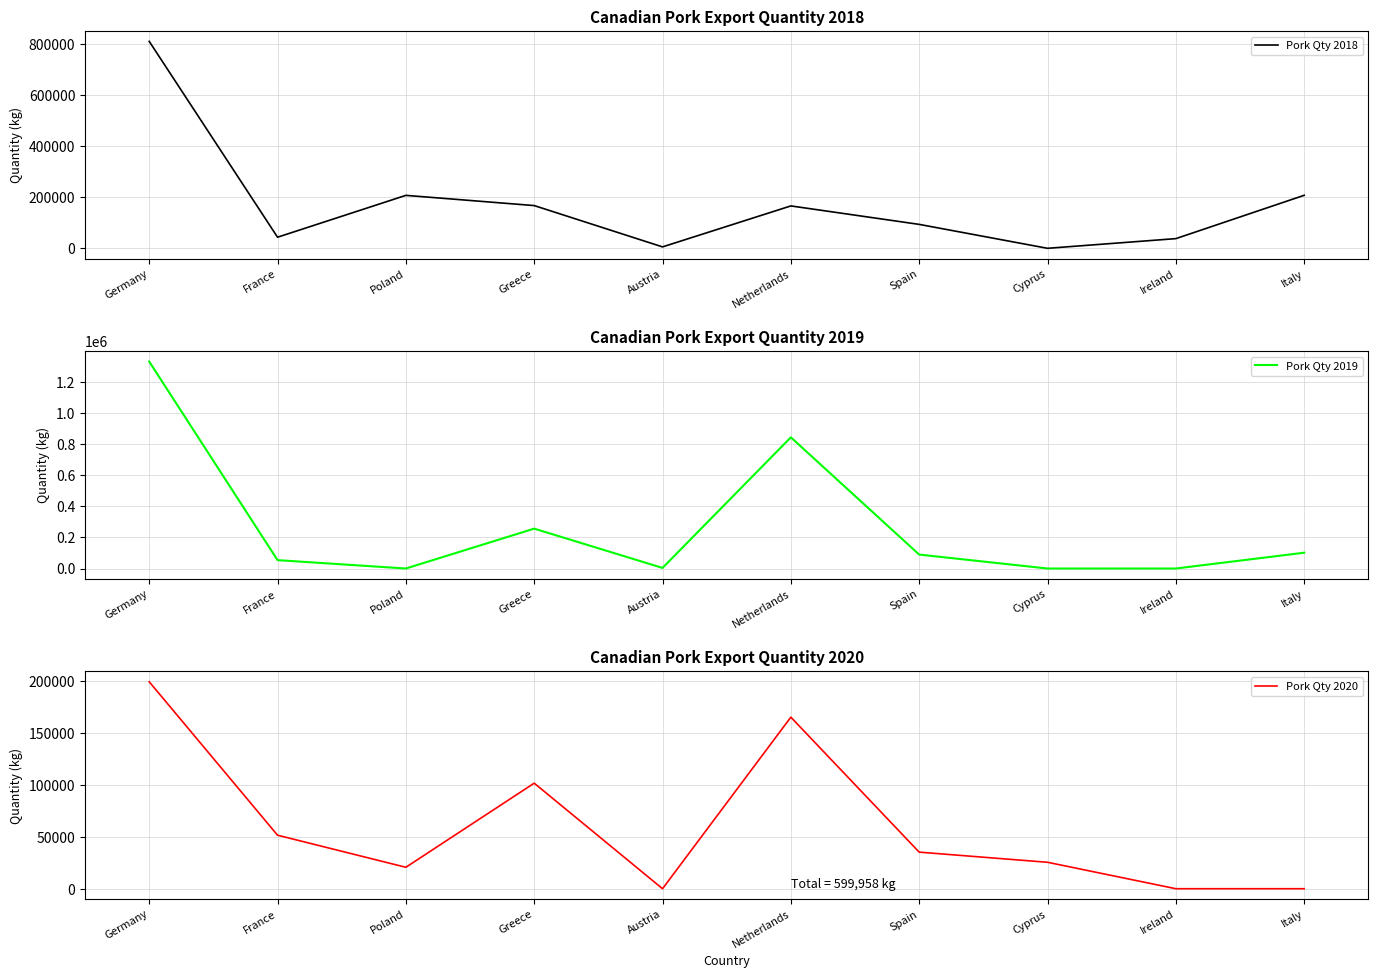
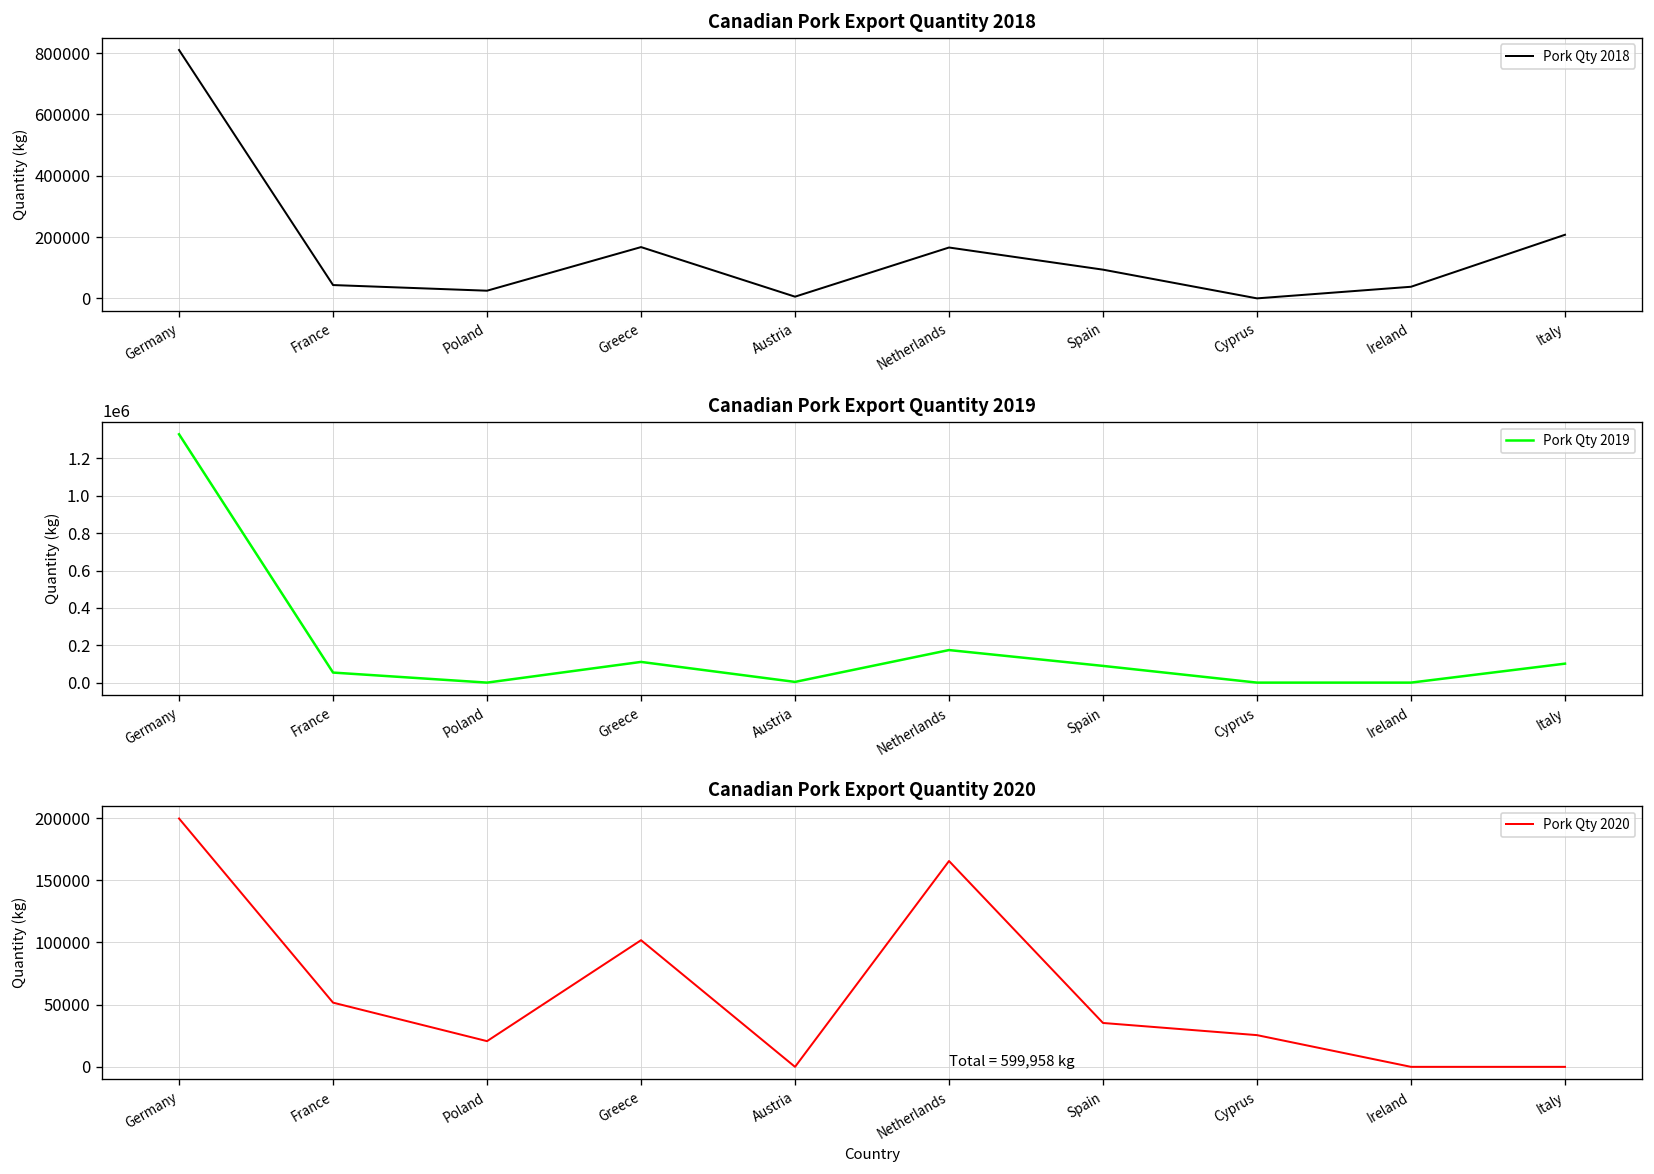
Canadian Pork Export Quantity 2018, Poland: 210000 -> 30000
Canadian Pork Export Quantity 2019, Greece: 260000 -> 110000
Canadian Pork Export Quantity 2019, Netherlands: 840000 -> 170000
